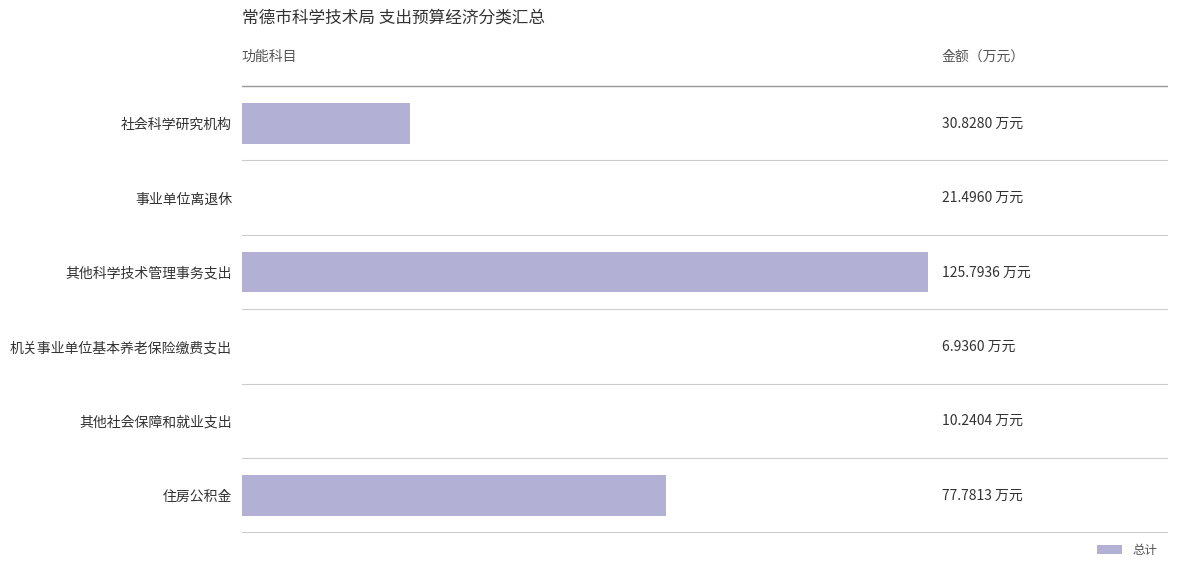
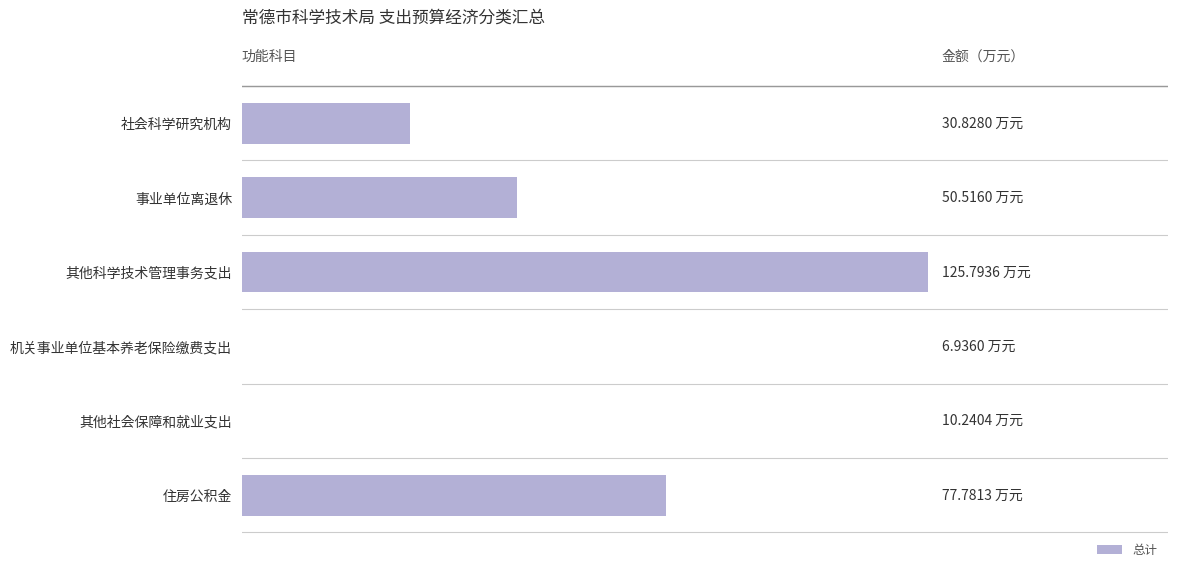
事业单位离退休: 21.4960 -> 50.5160
